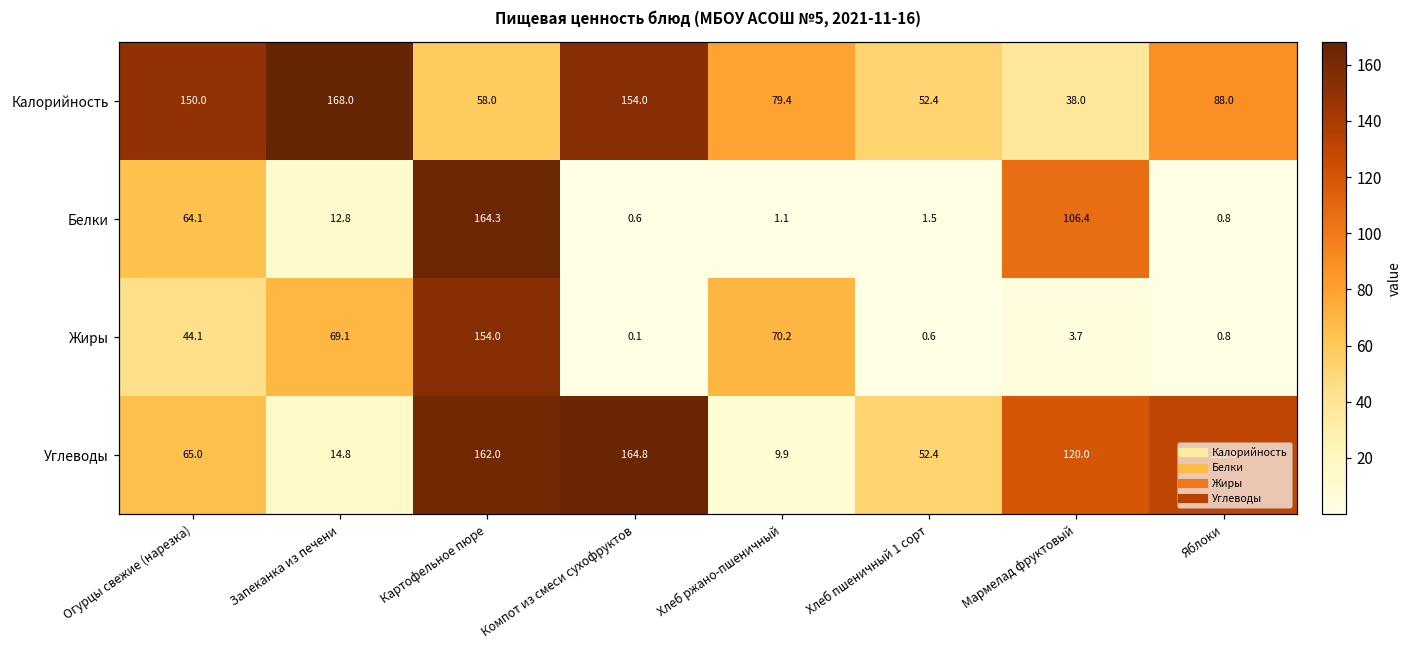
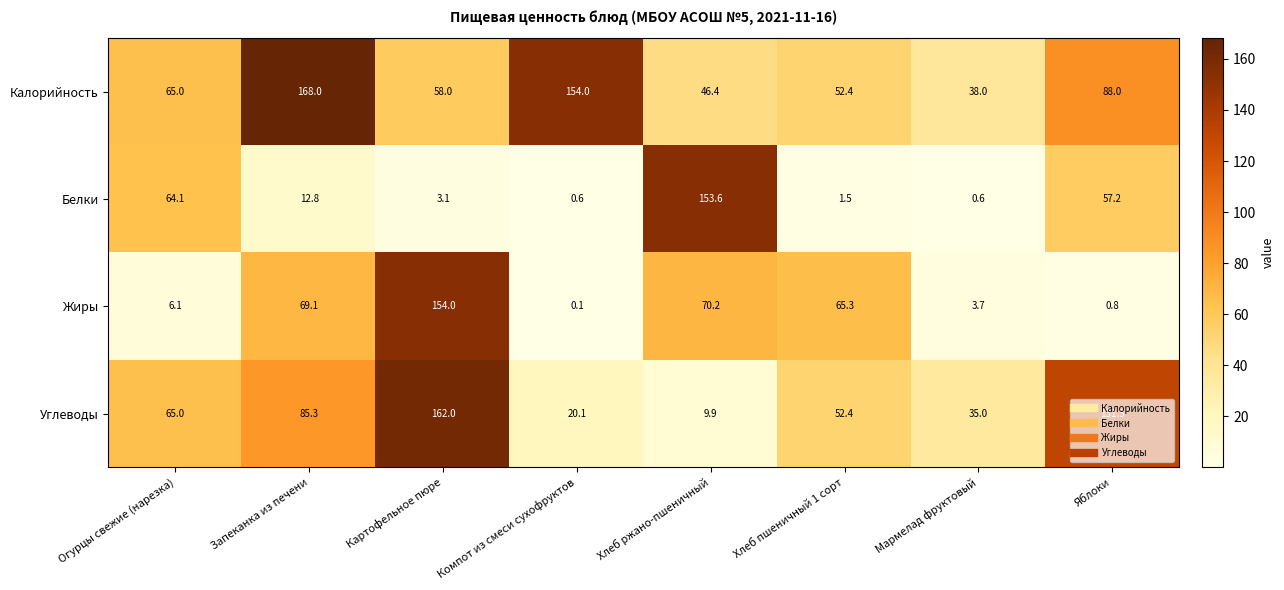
Калорийность, Огурцы свежие (нарезка): 150.0 -> 65.0
Калорийность, Хлеб ржано-пшеничный: 79.4 -> 46.4
Белки, Картофельное пюре: 164.3 -> 3.1
Белки, Хлеб ржано-пшеничный: 1.1 -> 153.6
Белки, Мармелад фруктовый: 106.4 -> 0.6
Белки, Яблоки: 0.8 -> 57.2
Жиры, Огурцы свежие (нарезка): 44.1 -> 6.1
Жиры, Хлеб пшеничный 1 сорт: 0.6 -> 65.3
Углеводы, Запеканка из печени: 14.8 -> 85.3
Углеводы, Компот из смеси сухофруктов: 164.8 -> 20.1
Углеводы, Мармелад фруктовый: 120.0 -> 35.0
